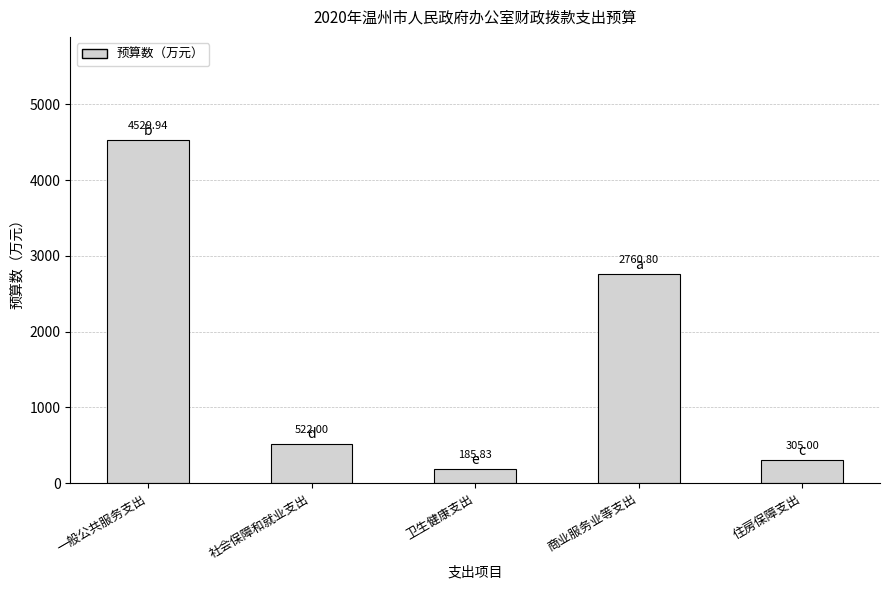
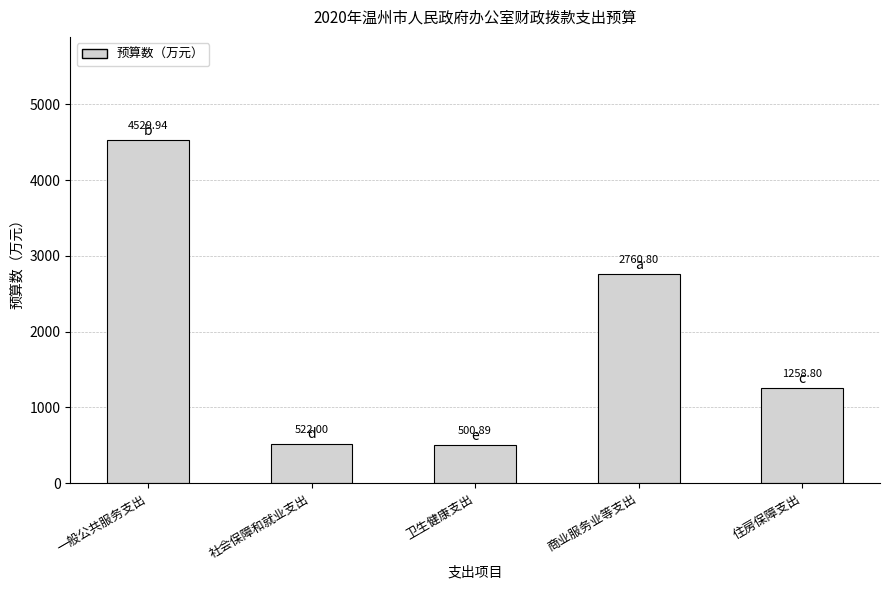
卫生健康支出: 185.83 -> 500.89
住房保障支出: 305.00 -> 1258.80
